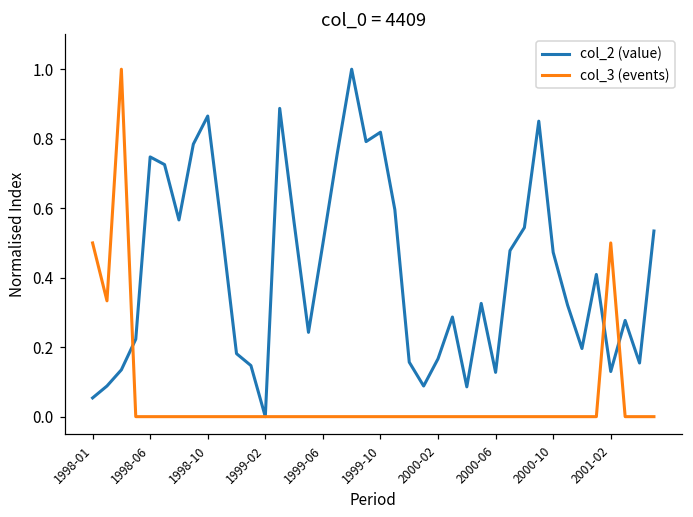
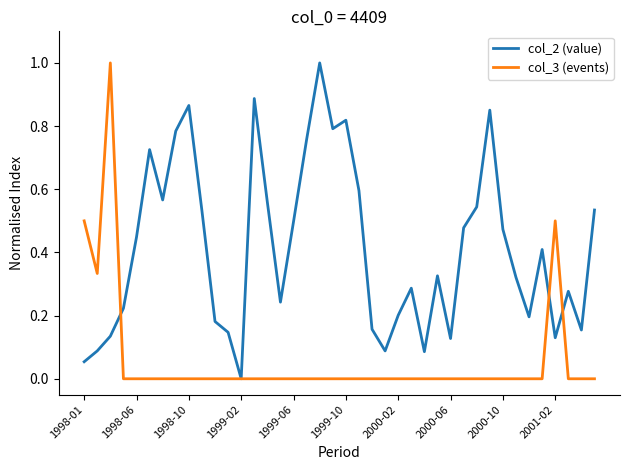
col_2 (value), 1998-06: 0.75 -> 0.45
col_2 (value), 2000-02: 0.17 -> 0.20
